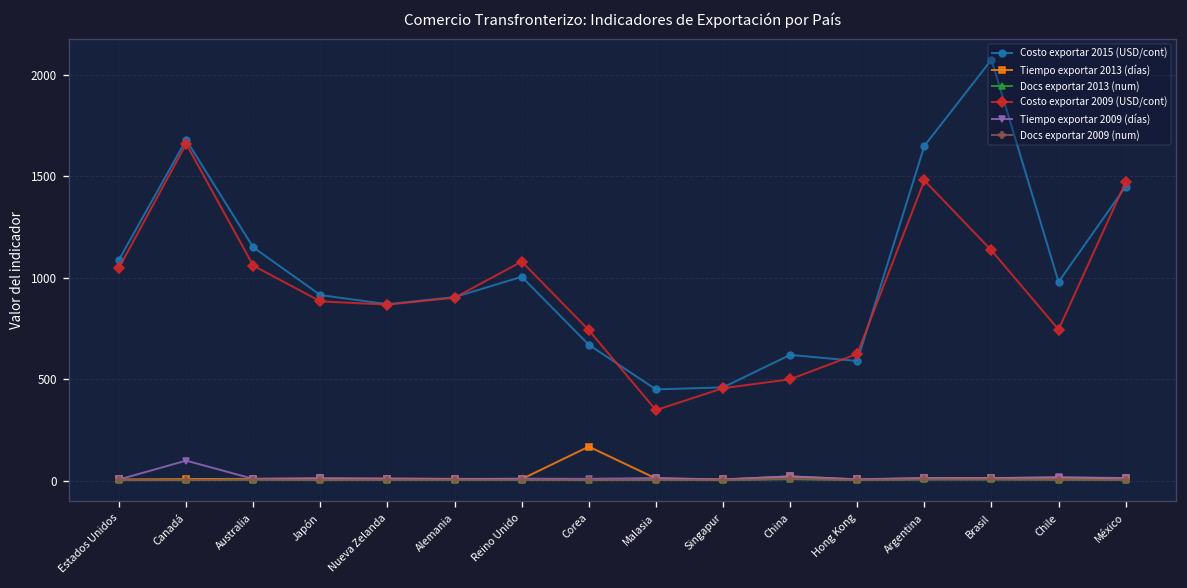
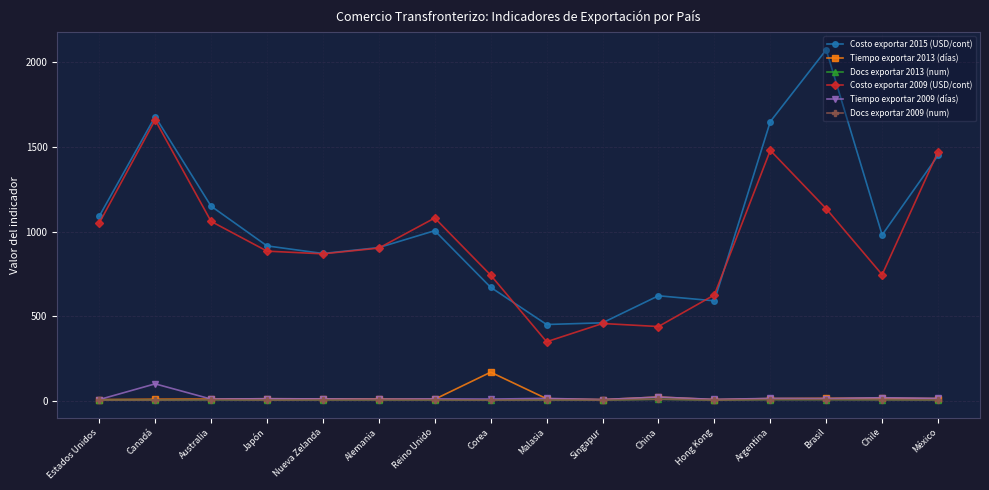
Costo exportar 2009 (USD/cont), China: 500 -> 440
